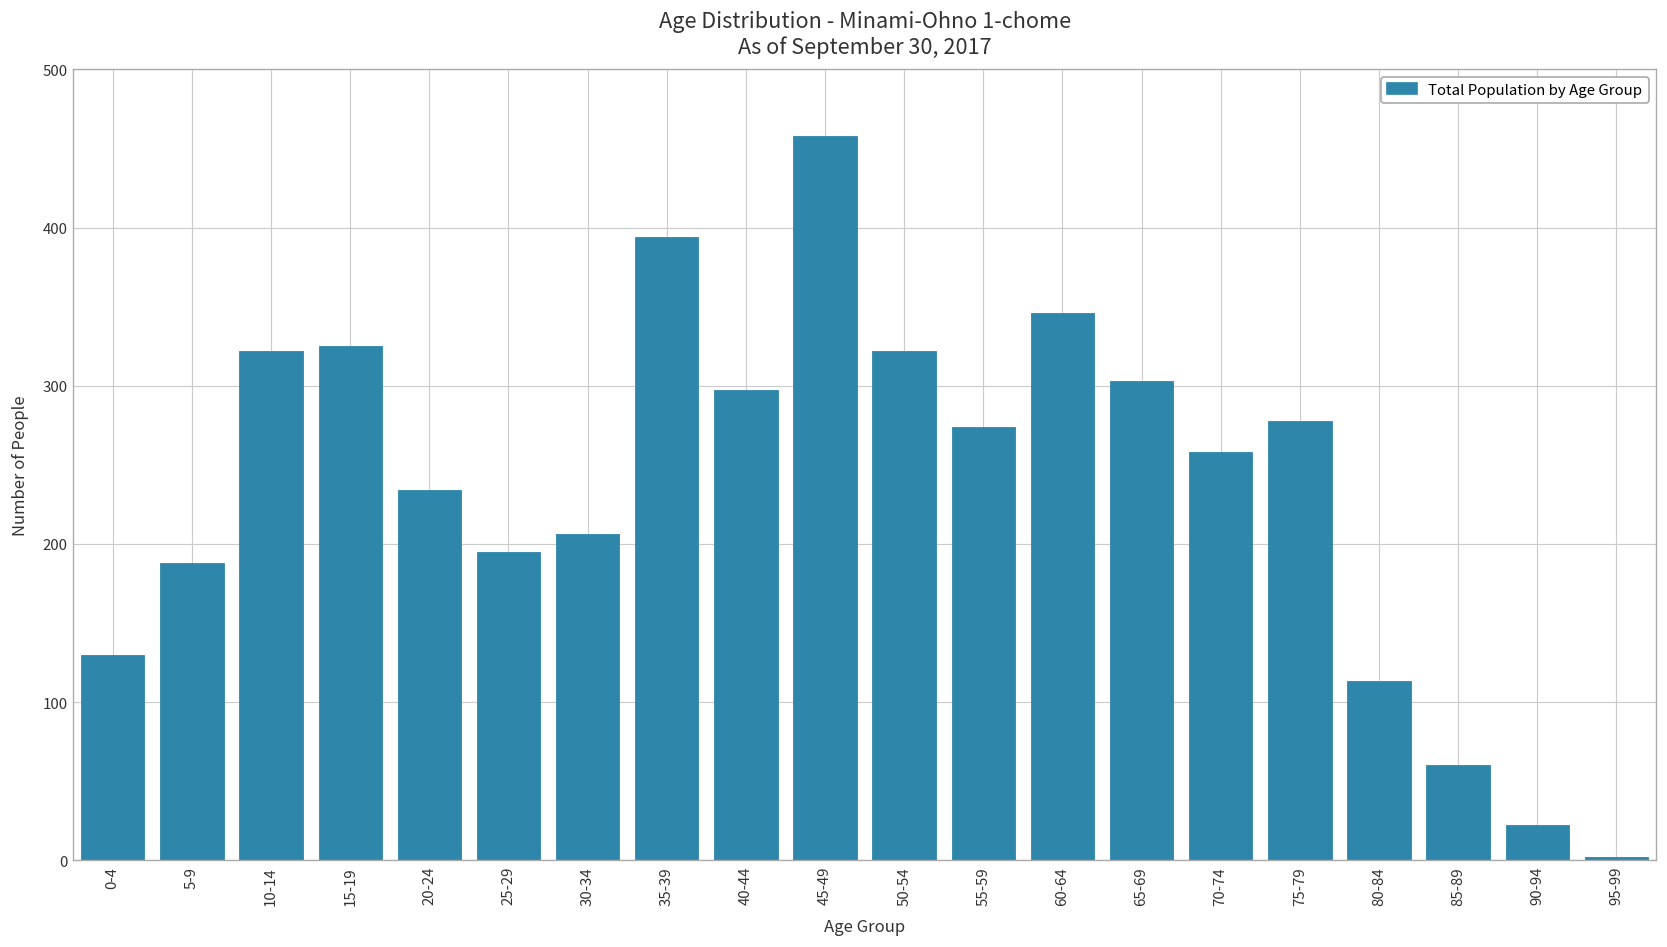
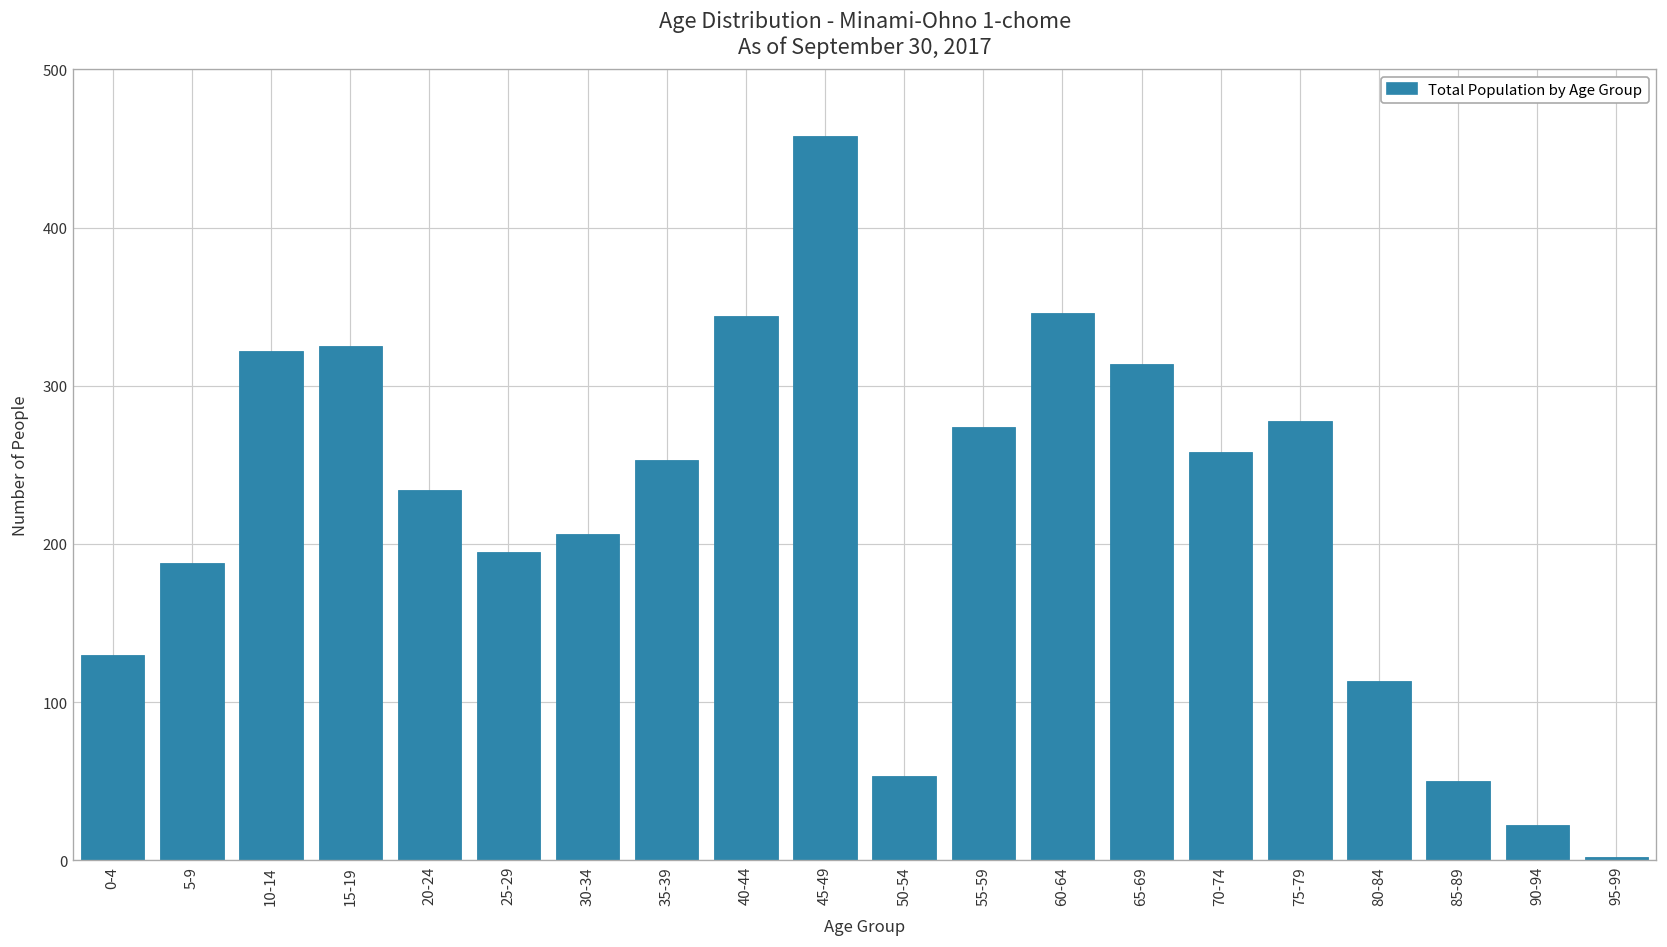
35-39: 394 -> 253
40-44: 297 -> 344
50-54: 322 -> 53
65-69: 303 -> 314
85-89: 60 -> 50
